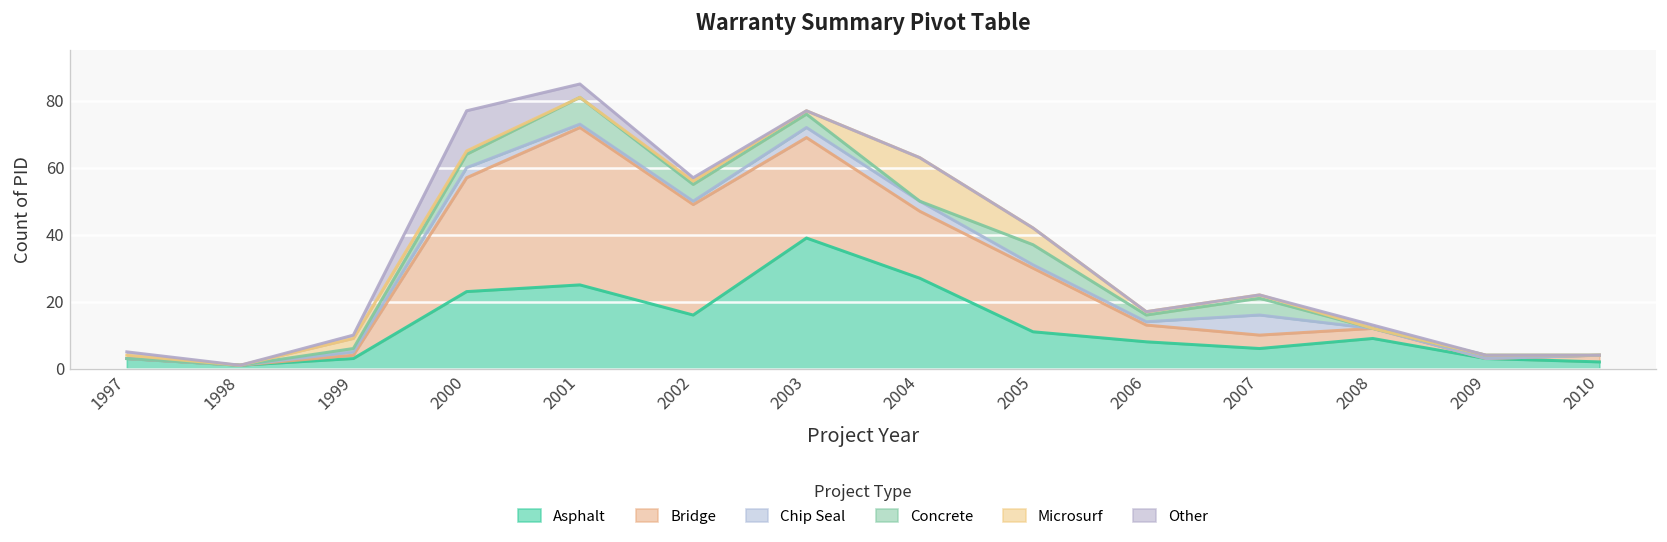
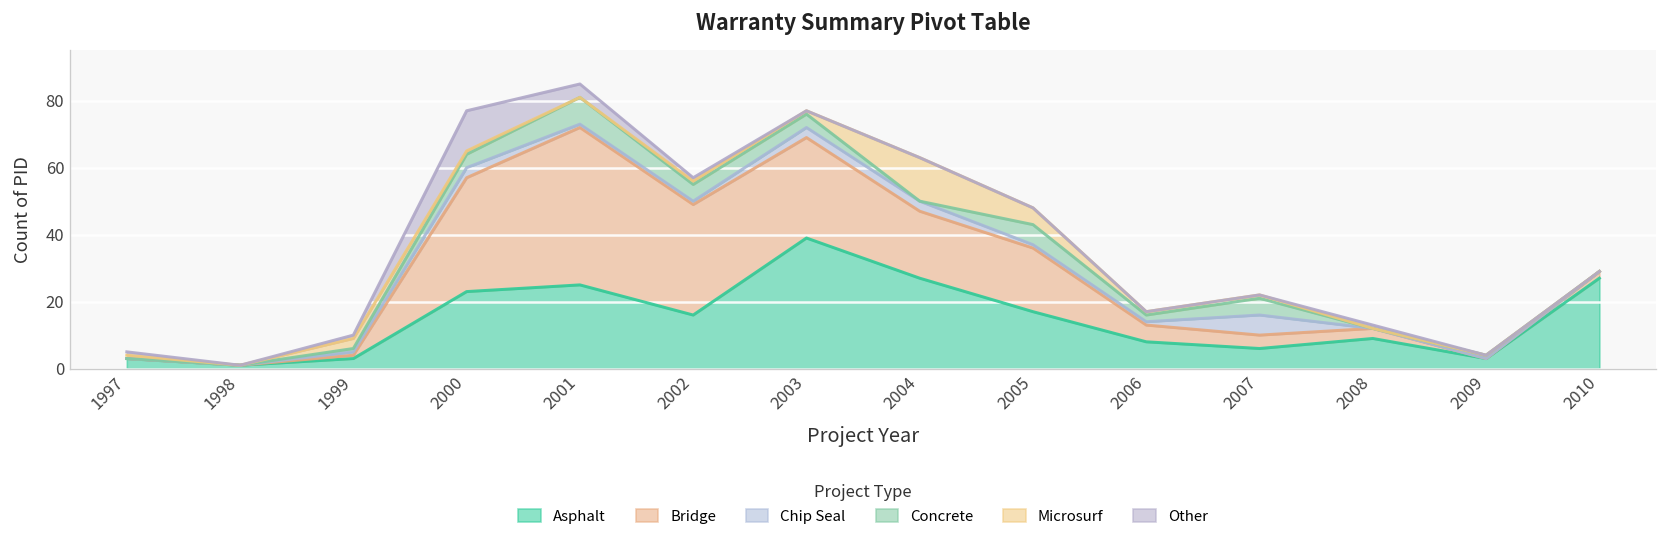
Asphalt, 2005: 11 -> 17
Asphalt, 2010: 2 -> 27
